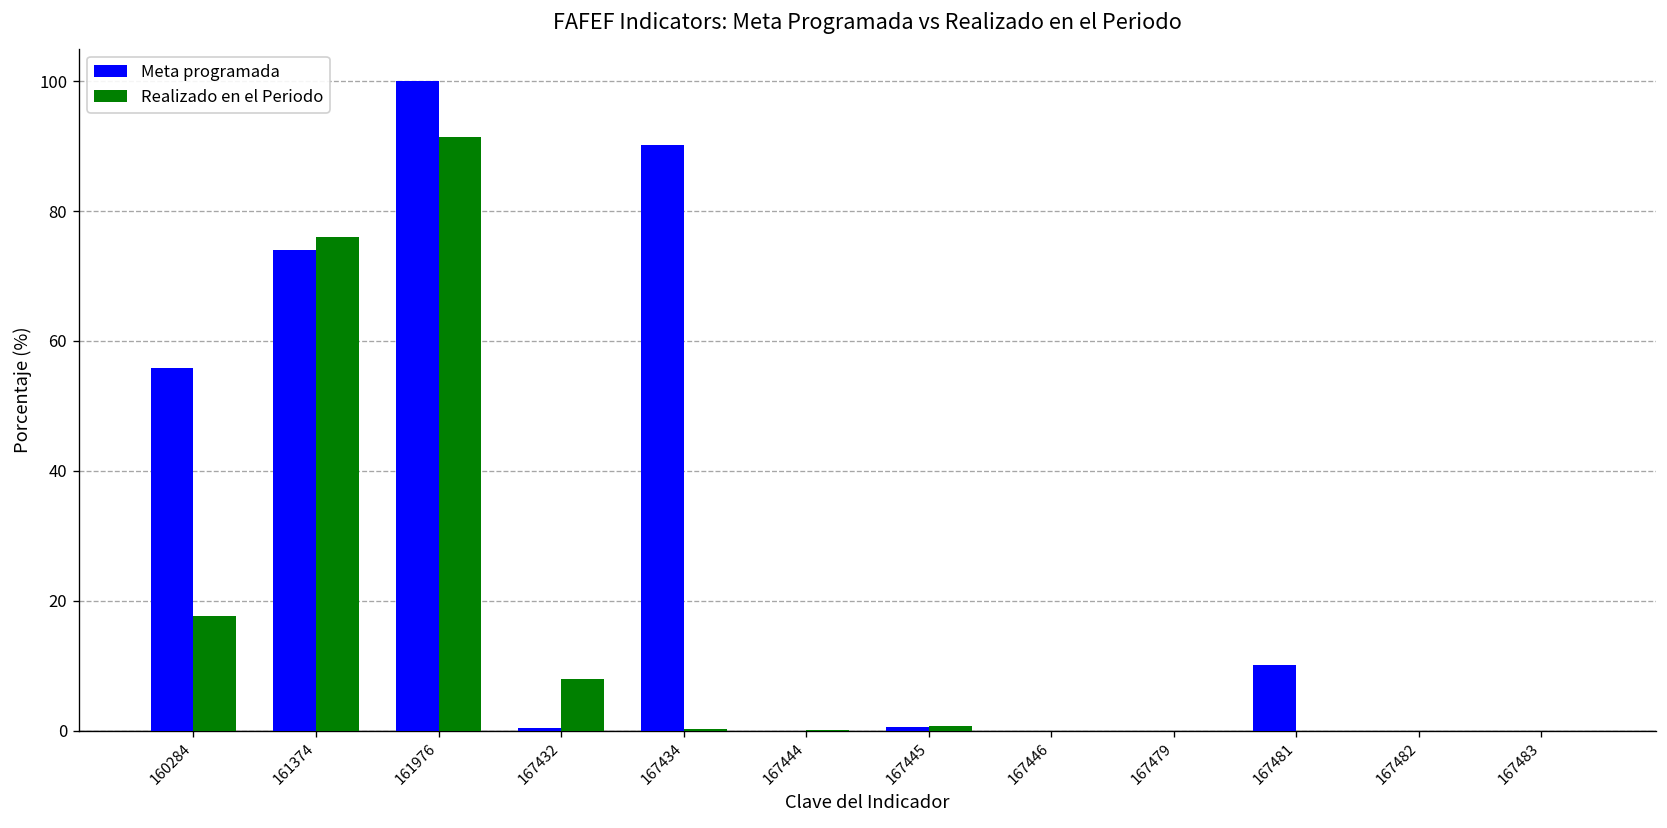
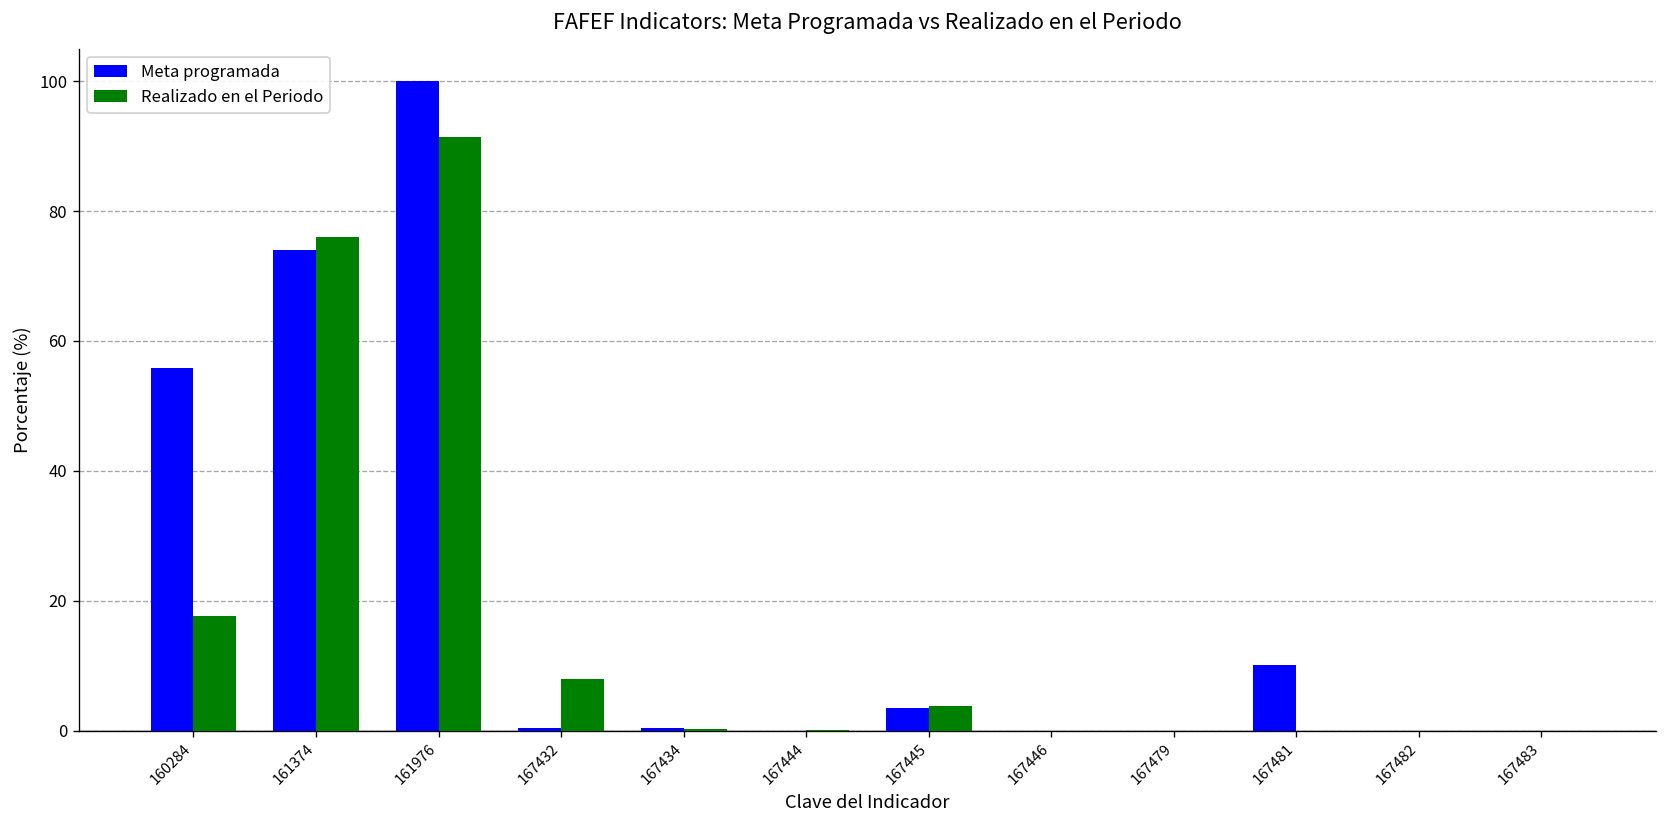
Meta programada, 167434: 90 -> 0
Meta programada, 167445: 1 -> 4
Realizado en el Periodo, 167445: 1 -> 4
